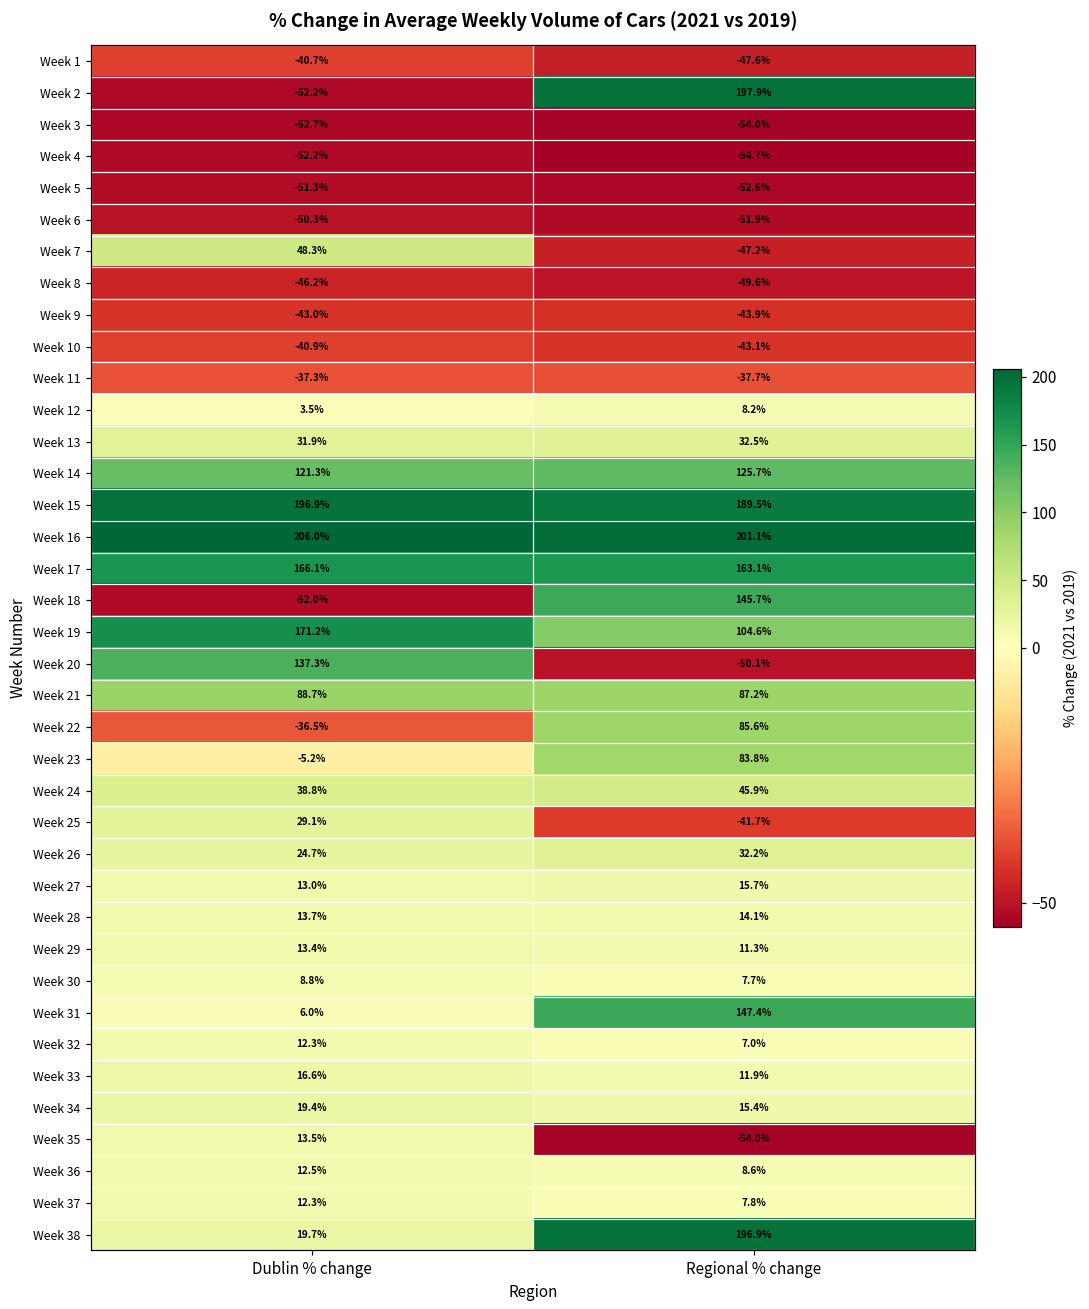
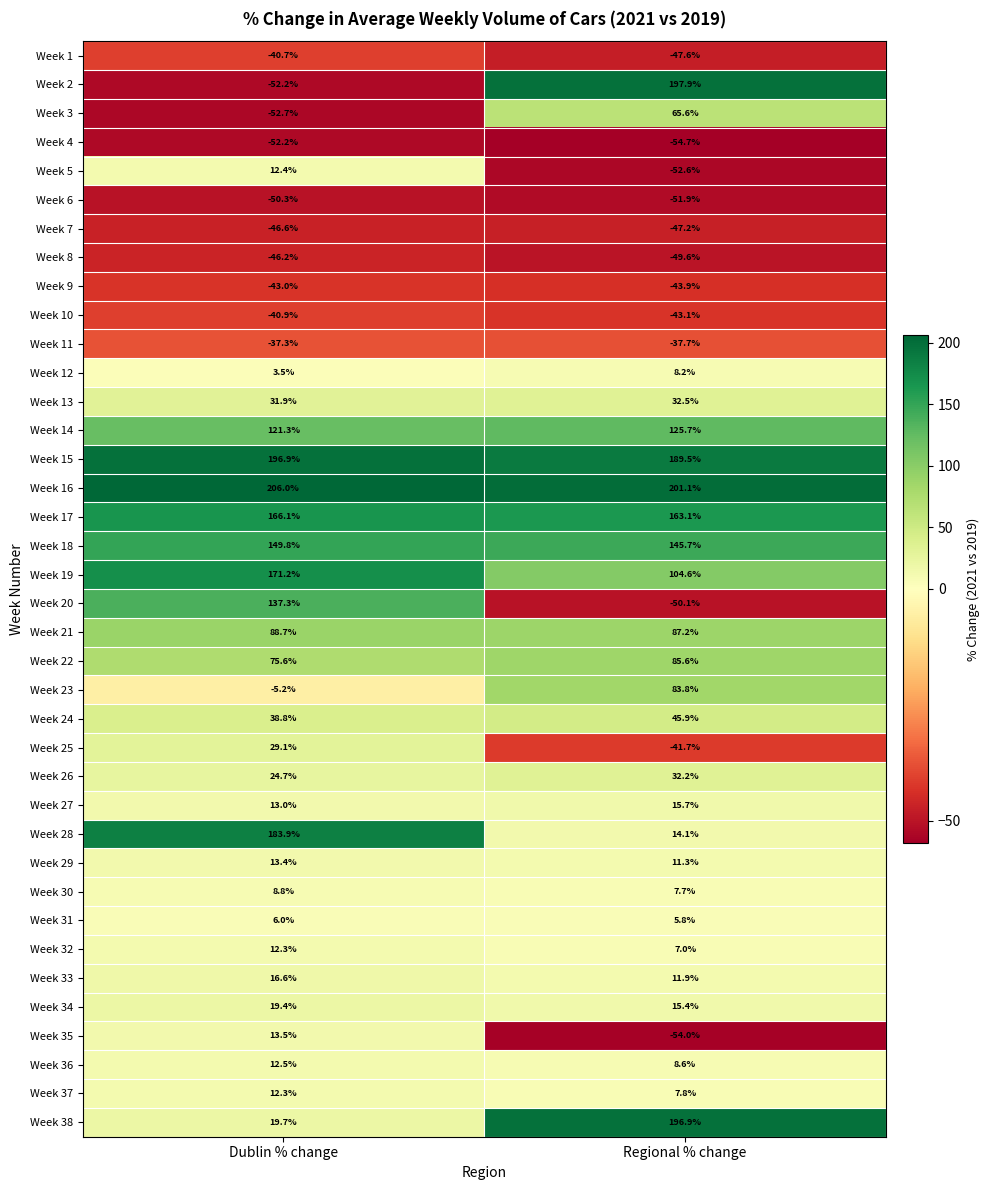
Week 3, Regional % change: -54.0% -> 65.6%
Week 5, Dublin % change: -51.3% -> 12.4%
Week 7, Dublin % change: 48.3% -> -46.6%
Week 18, Dublin % change: -52.0% -> 149.8%
Week 22, Dublin % change: -36.5% -> 75.6%
Week 28, Dublin % change: 13.7% -> 183.9%
Week 31, Regional % change: 147.4% -> 5.8%
